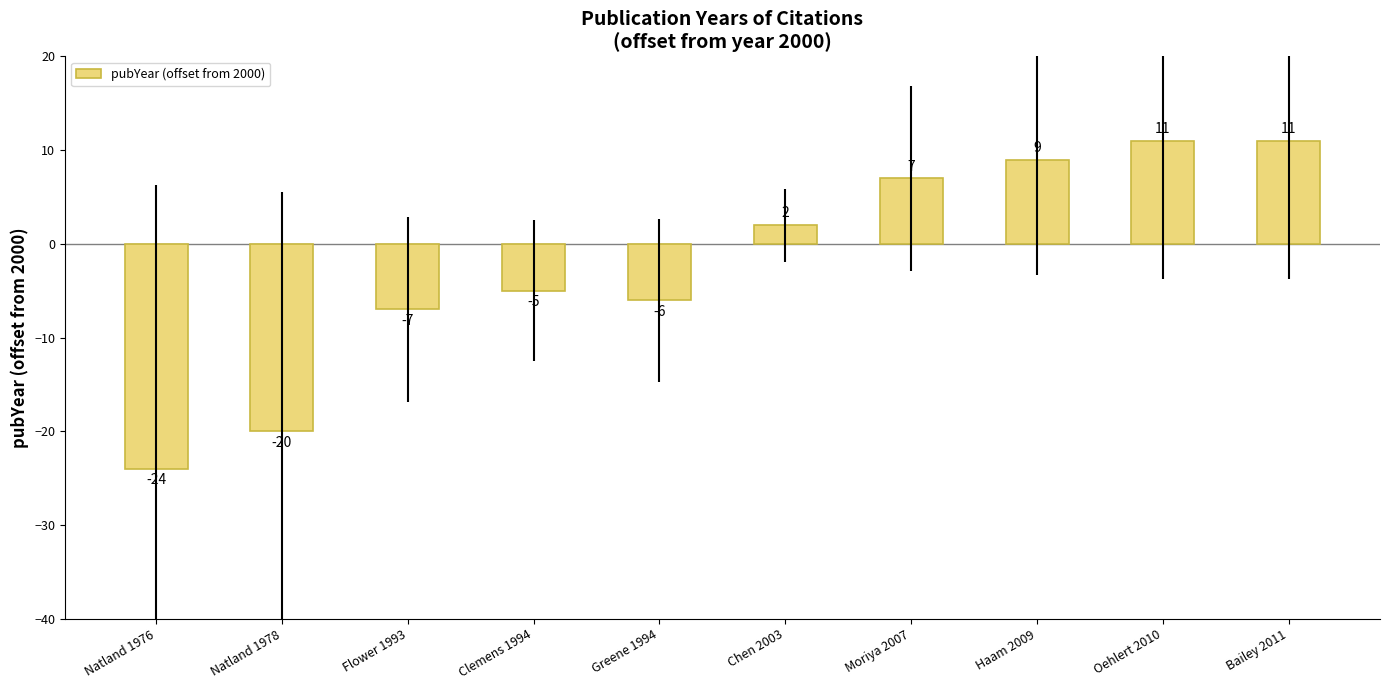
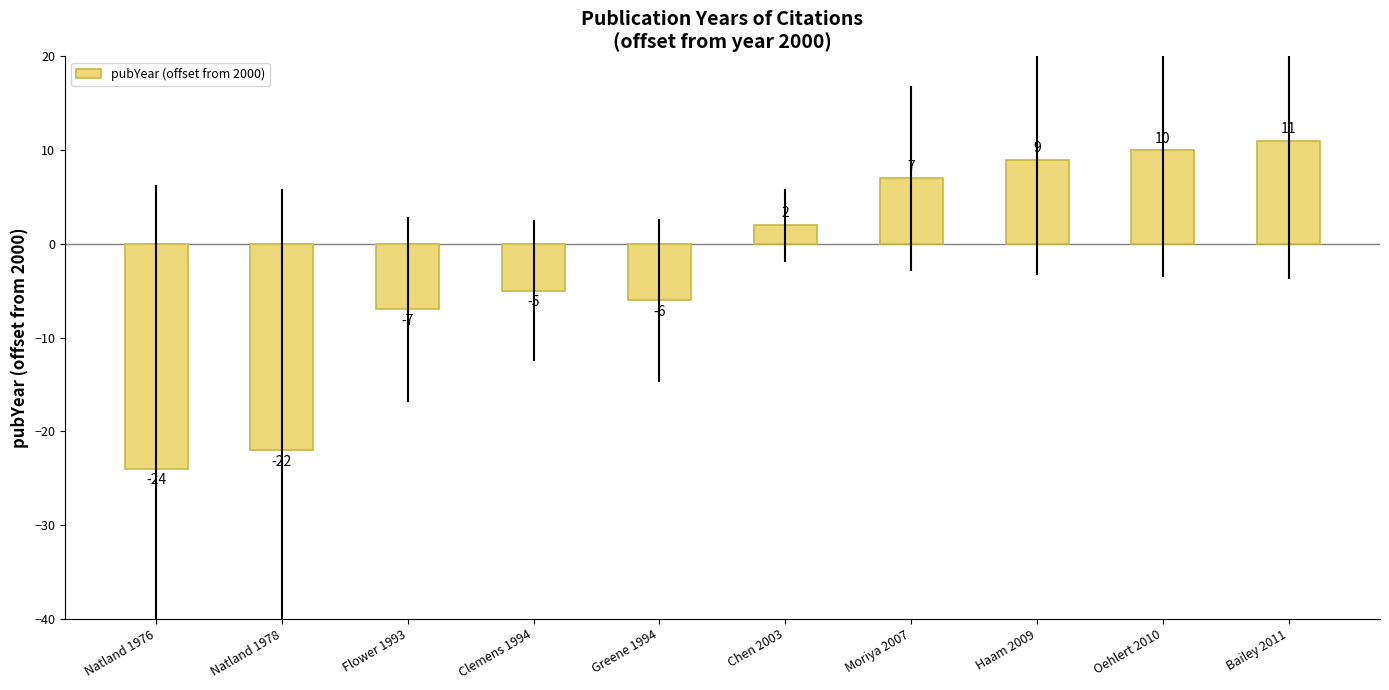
Natland 1978: -20 -> -22
Oehlert 2010: 11 -> 10
